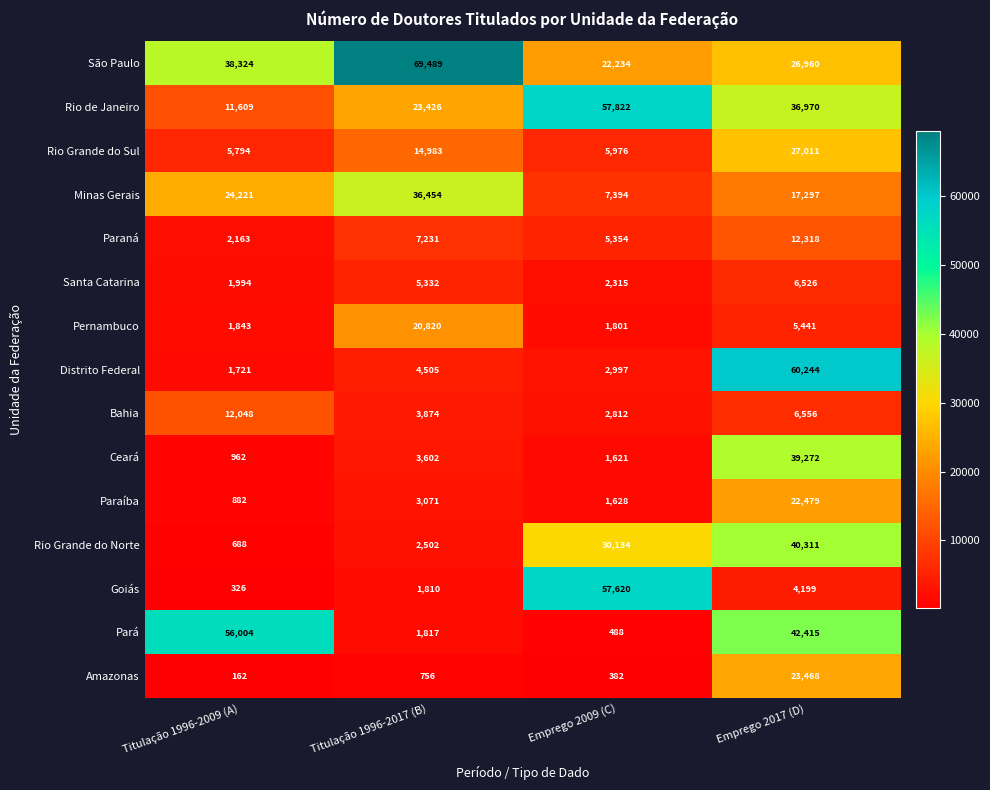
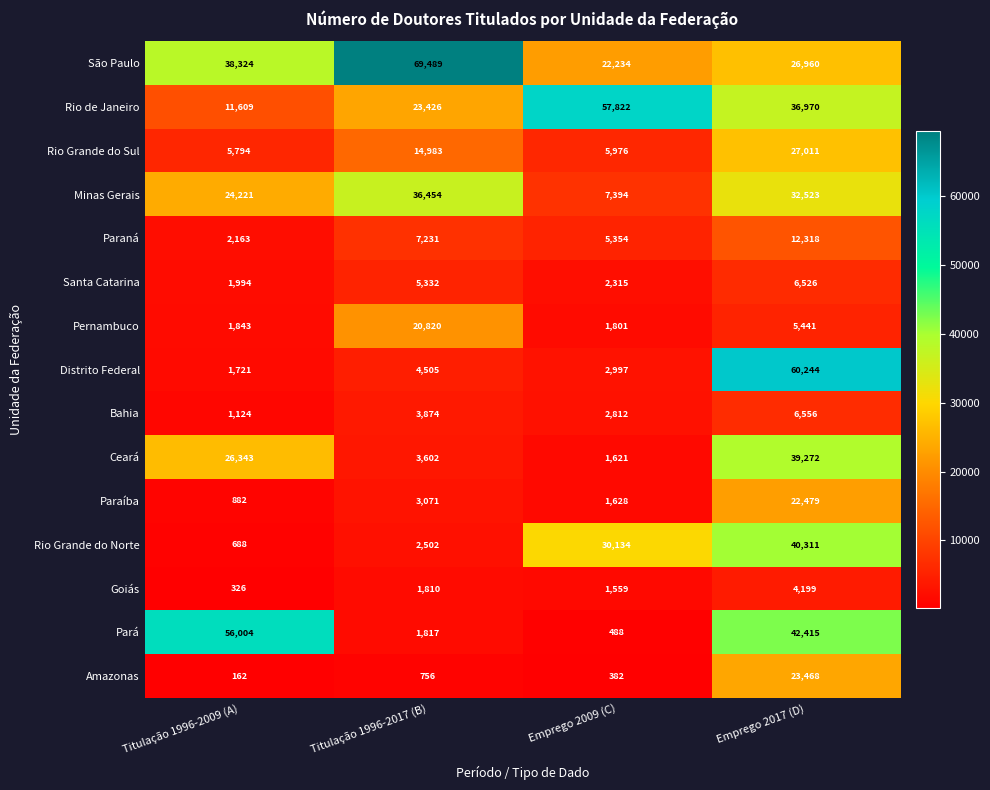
Minas Gerais, Emprego 2017 (D): 17,297 -> 32,523
Bahia, Titulação 1996-2009 (A): 12,048 -> 1,124
Ceará, Titulação 1996-2009 (A): 962 -> 26,343
Goiás, Emprego 2009 (C): 57,620 -> 1,559
